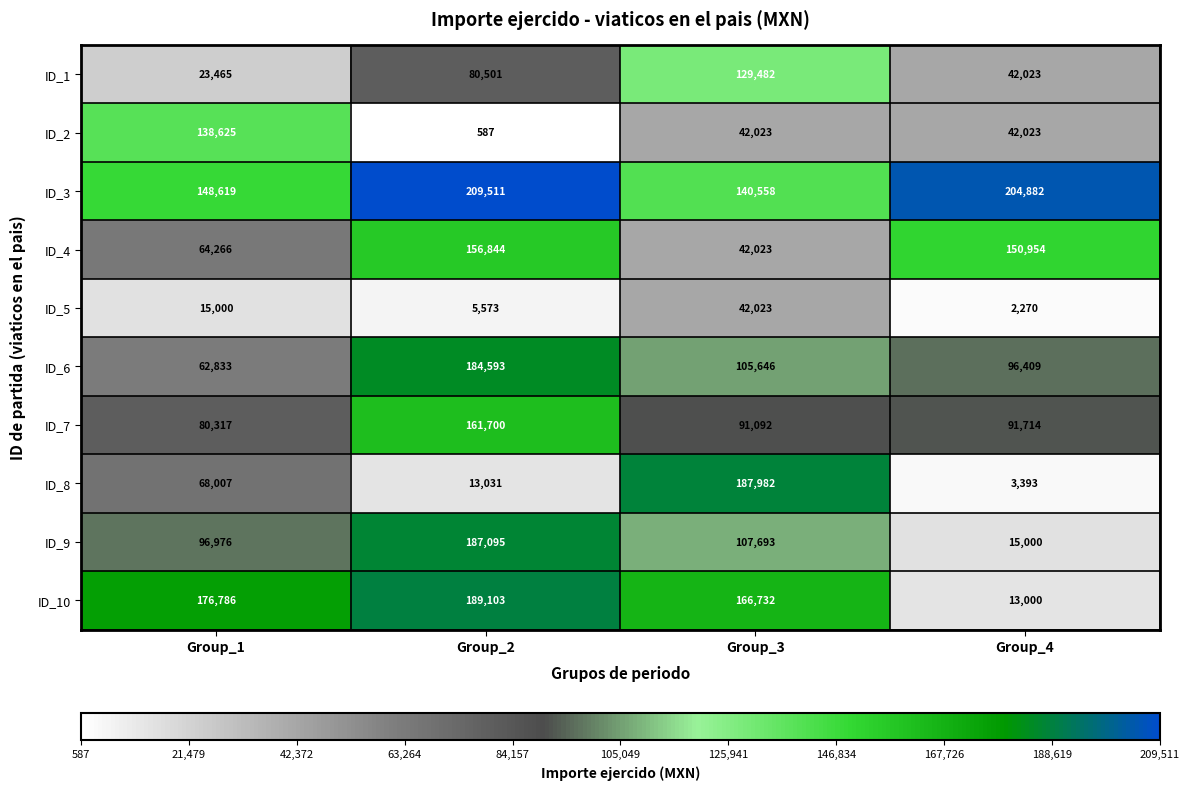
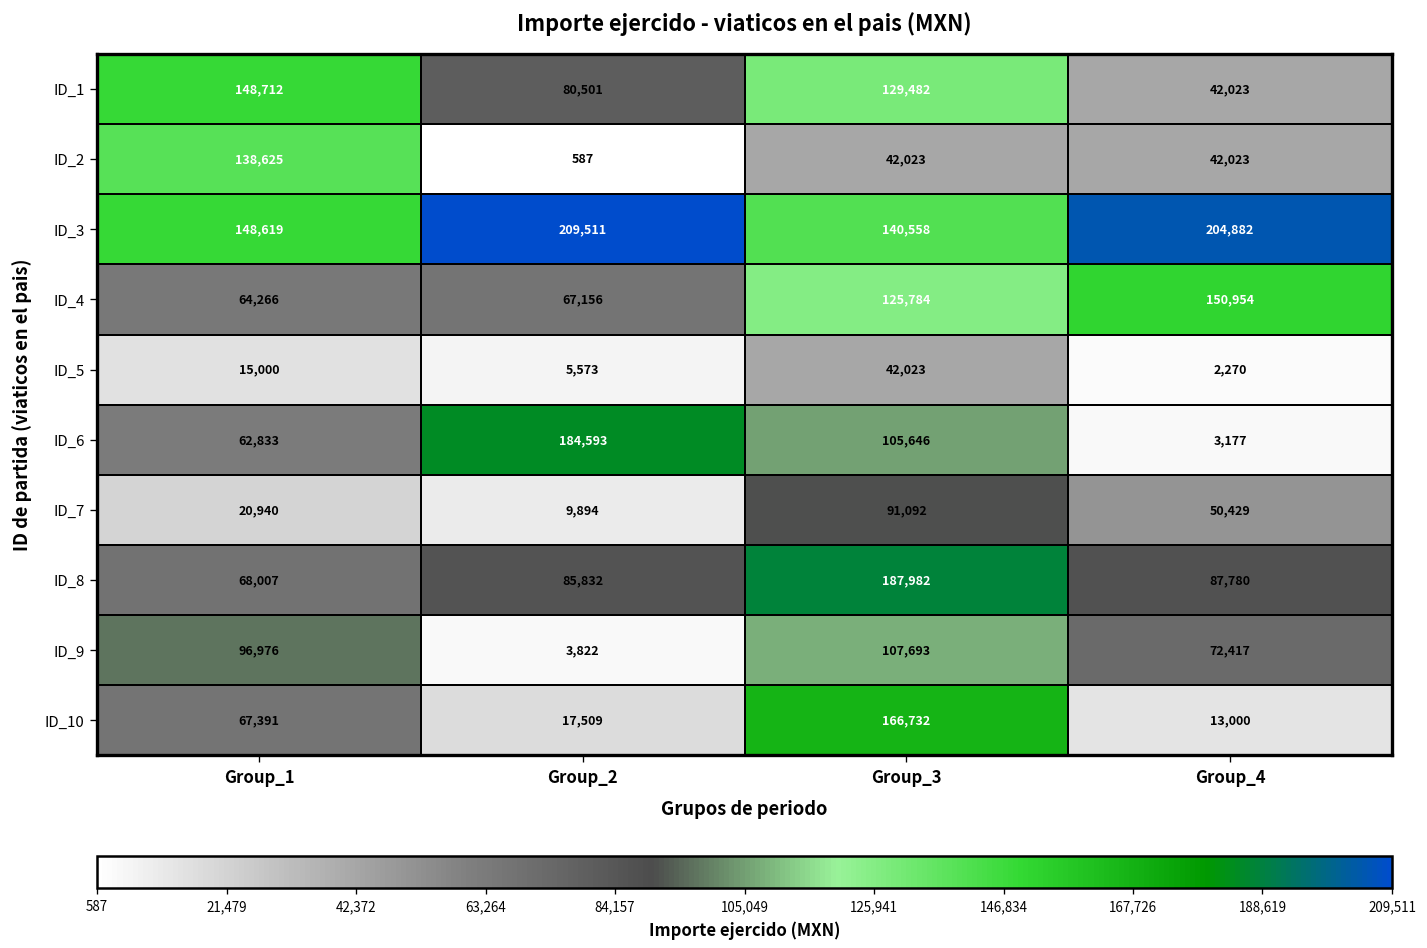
ID_1, Group_1: 23,465 -> 148,712
ID_4, Group_2: 156,844 -> 67,156
ID_4, Group_3: 42,023 -> 125,784
ID_6, Group_4: 96,409 -> 3,177
ID_7, Group_1: 80,317 -> 20,940
ID_7, Group_2: 161,700 -> 9,894
ID_7, Group_4: 91,714 -> 50,429
ID_8, Group_2: 13,031 -> 85,832
ID_8, Group_4: 3,393 -> 87,780
ID_9, Group_2: 187,095 -> 3,822
ID_9, Group_4: 15,000 -> 72,417
ID_10, Group_1: 176,786 -> 67,391
ID_10, Group_2: 189,103 -> 17,509
